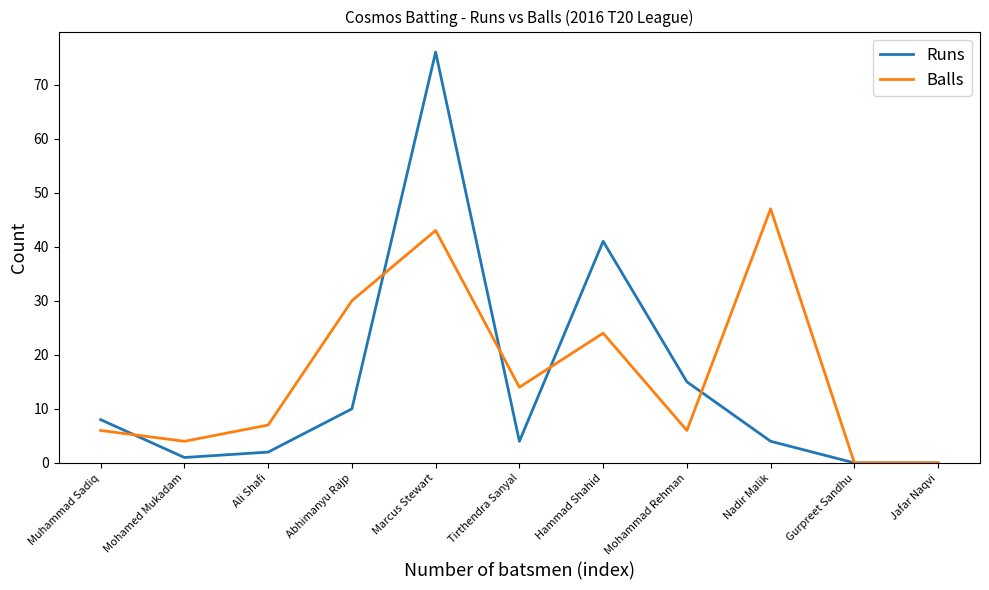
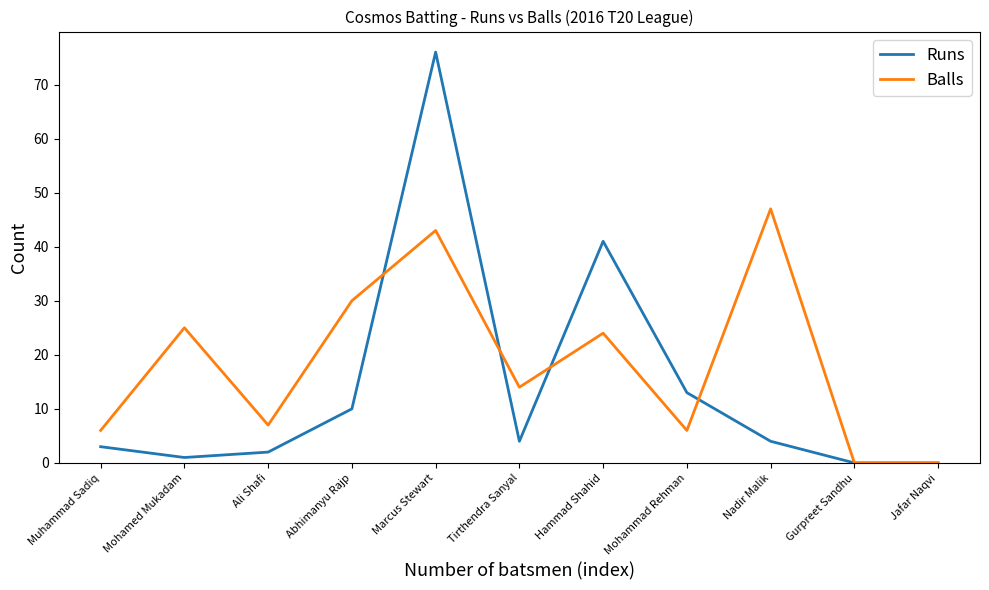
Runs, Muhammad Sadiq: 8 -> 3
Balls, Mohamed Mukadam: 4 -> 25
Runs, Mohammad Rehman: 15 -> 13
